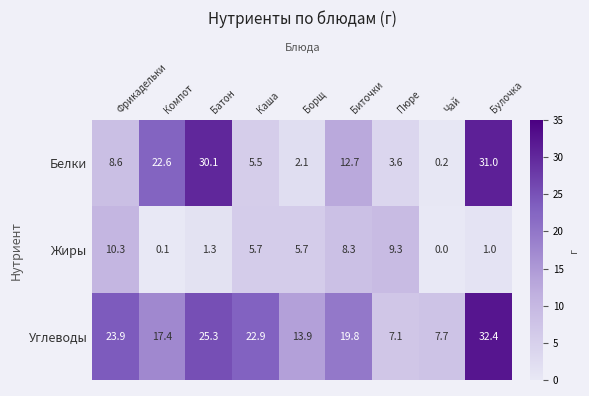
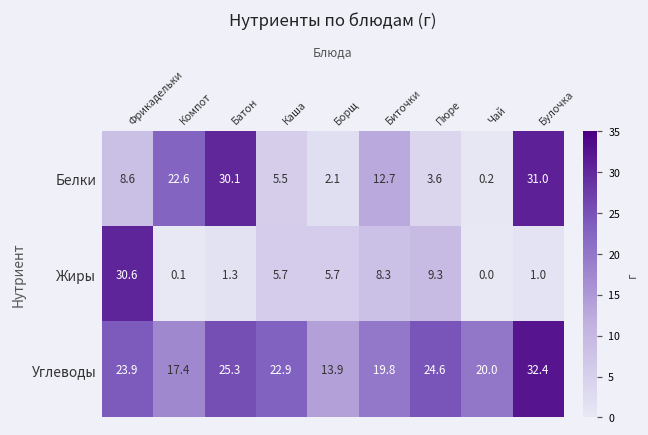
Жиры, Фрикадельки: 10.3 -> 30.6
Углеводы, Пюре: 7.1 -> 24.6
Углеводы, Чай: 7.7 -> 20.0
